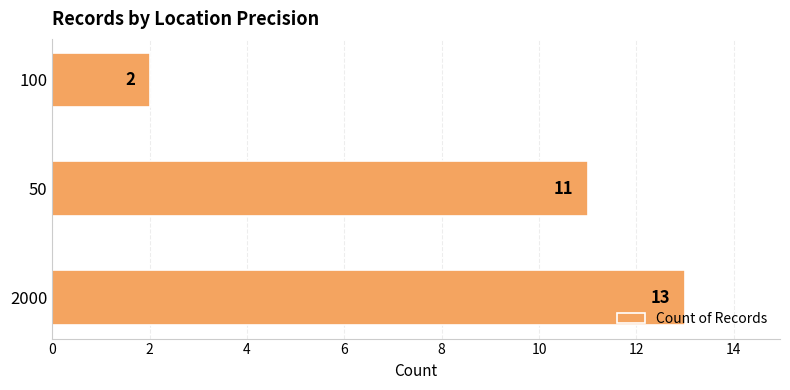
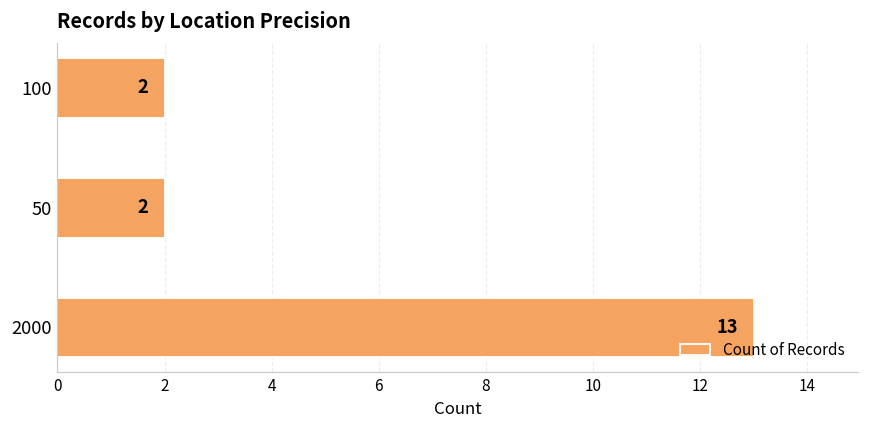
50: 11 -> 2
